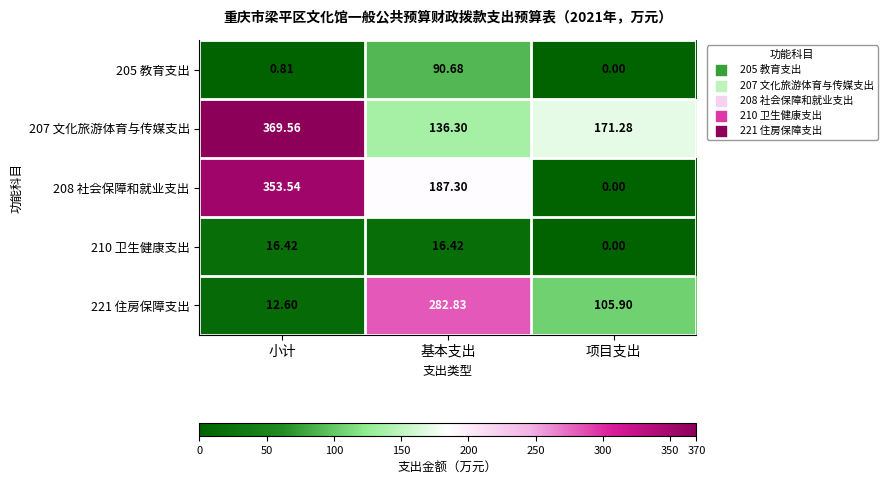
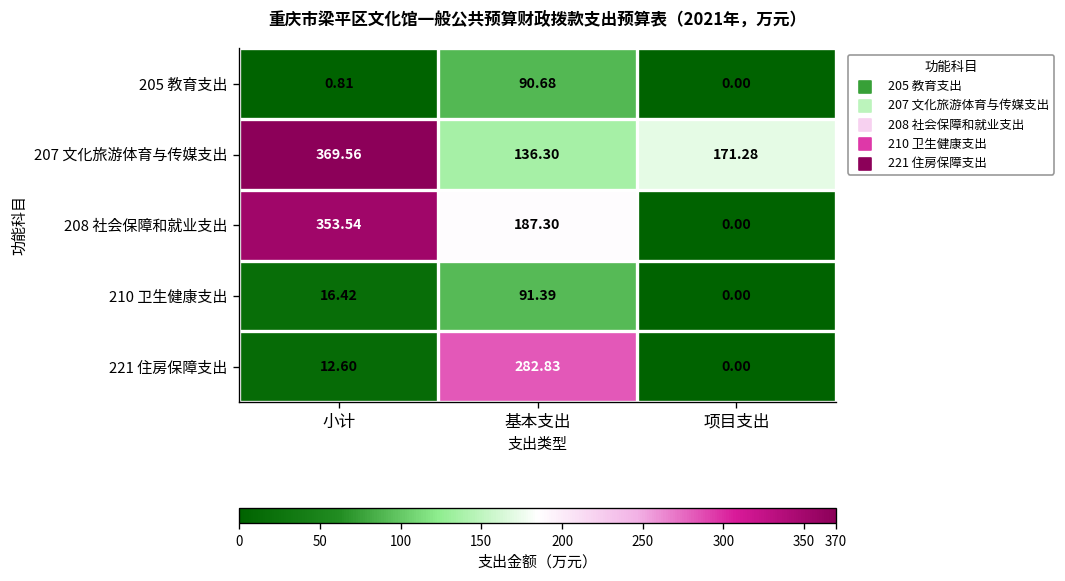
210 卫生健康支出, 基本支出: 16.42 -> 91.39
221 住房保障支出, 项目支出: 105.90 -> 0.00
